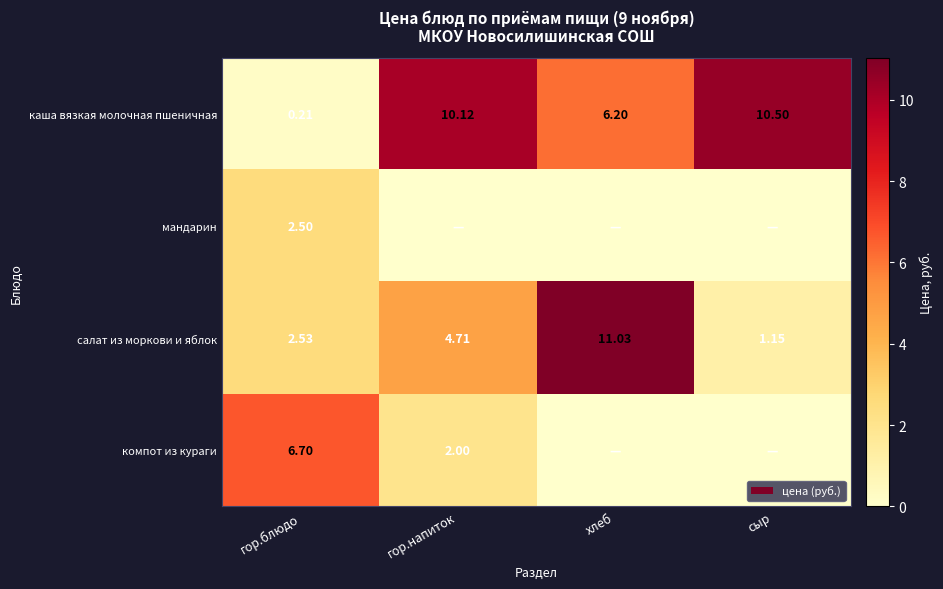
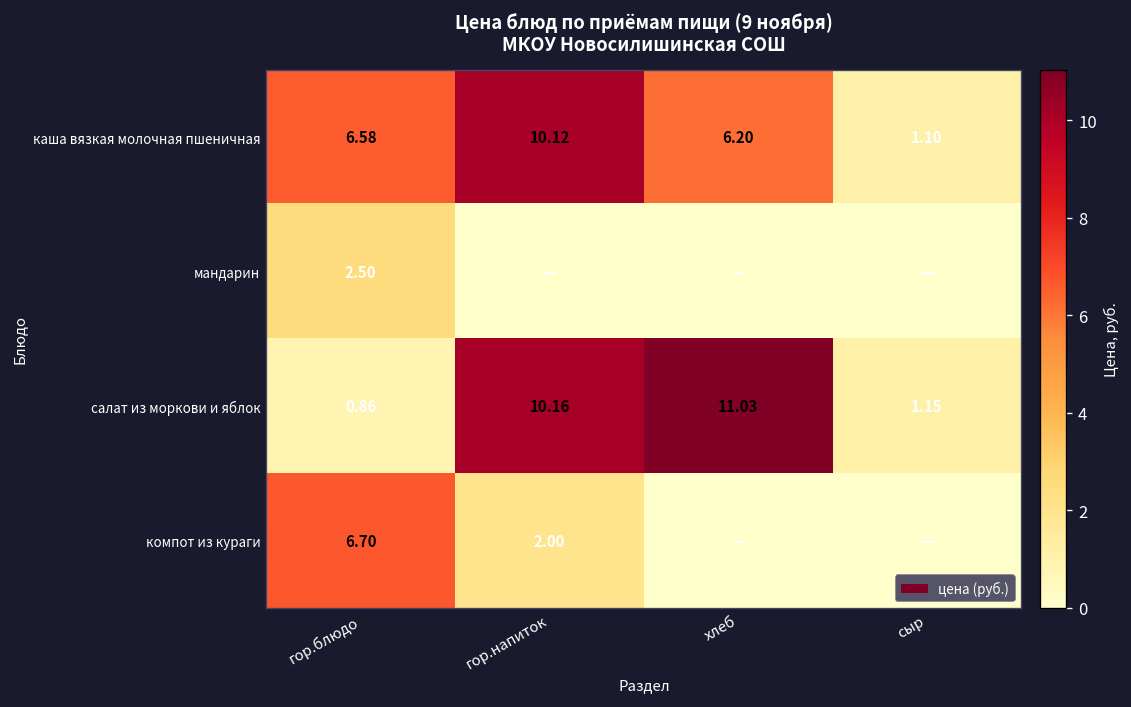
каша вязкая молочная пшеничная, гор.блюдо: 0.21 -> 6.58
каша вязкая молочная пшеничная, сыр: 10.50 -> 1.10
салат из моркови и яблок, гор.блюдо: 2.53 -> 0.86
салат из моркови и яблок, гор.напиток: 4.71 -> 10.16
